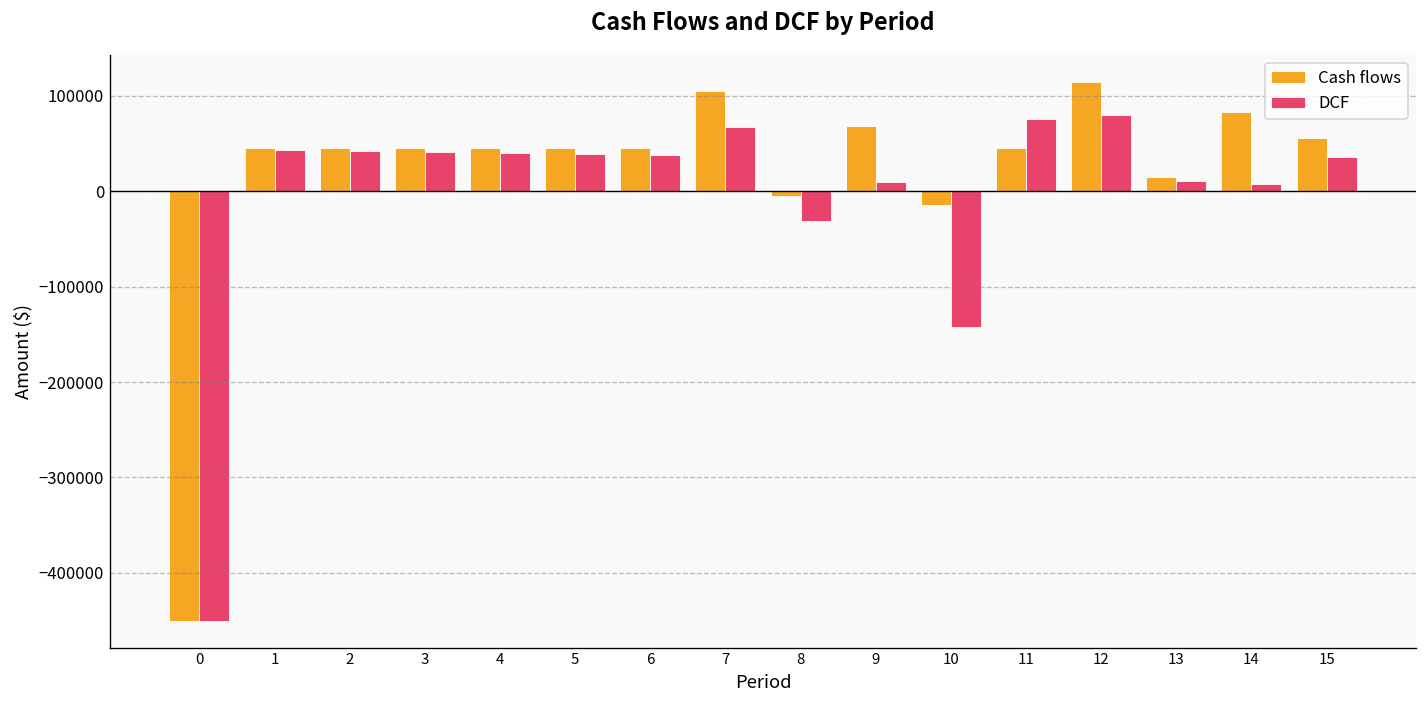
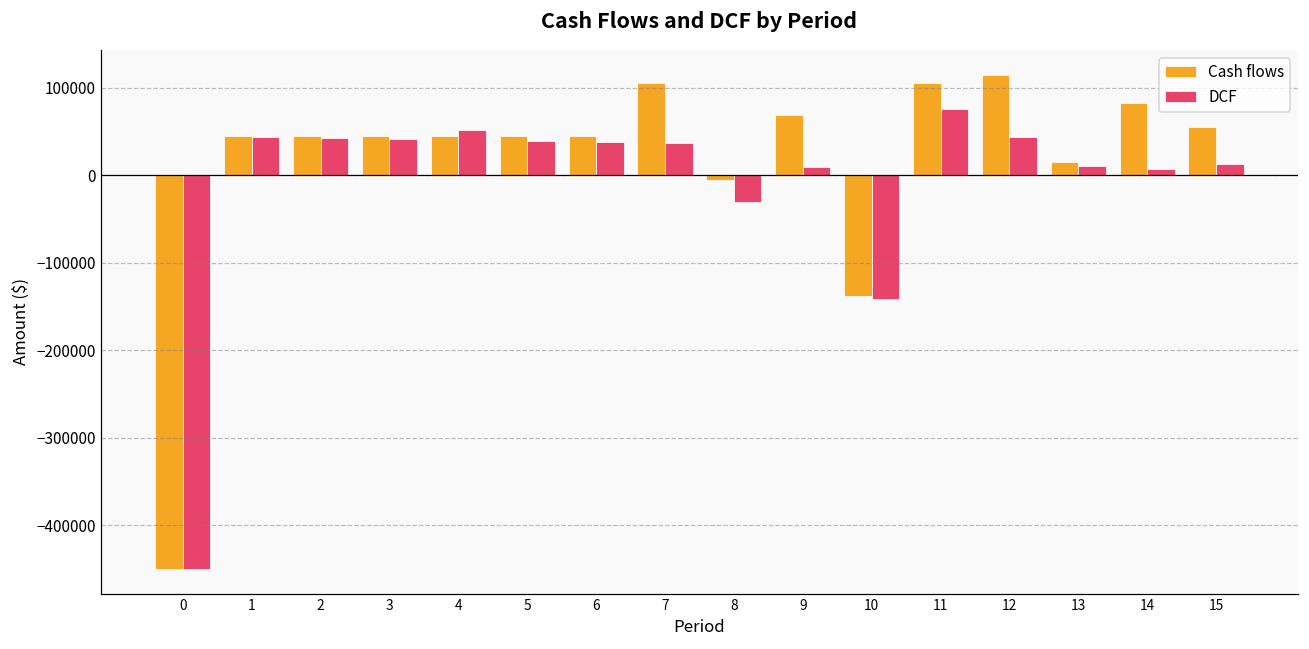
DCF, 4: 40000 -> 50000
DCF, 7: 70000 -> 40000
Cash flows, 10: -10000 -> -140000
Cash flows, 11: 50000 -> 110000
DCF, 12: 80000 -> 40000
DCF, 15: 40000 -> 10000
